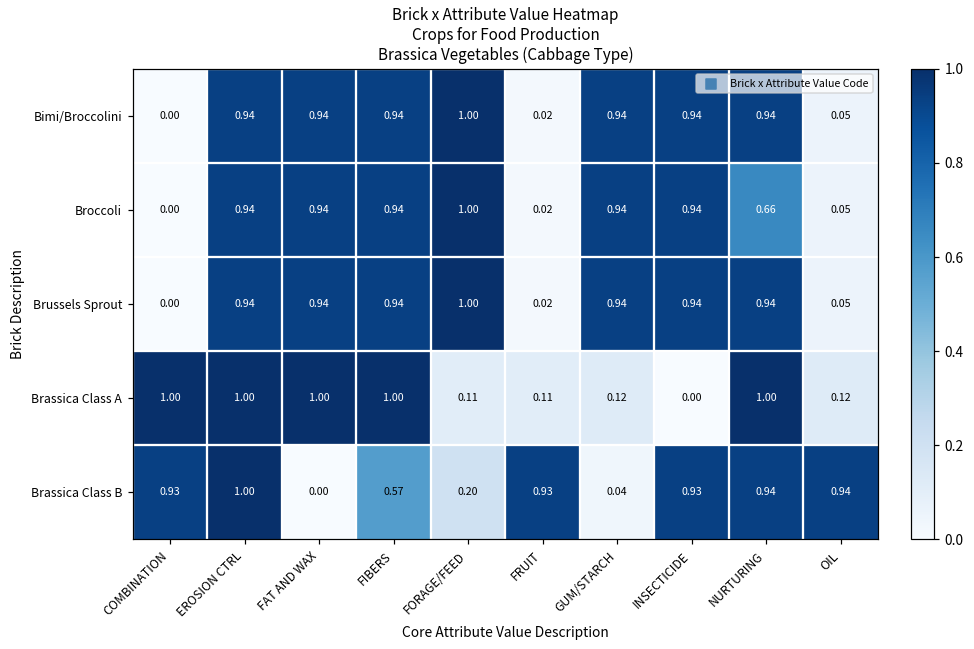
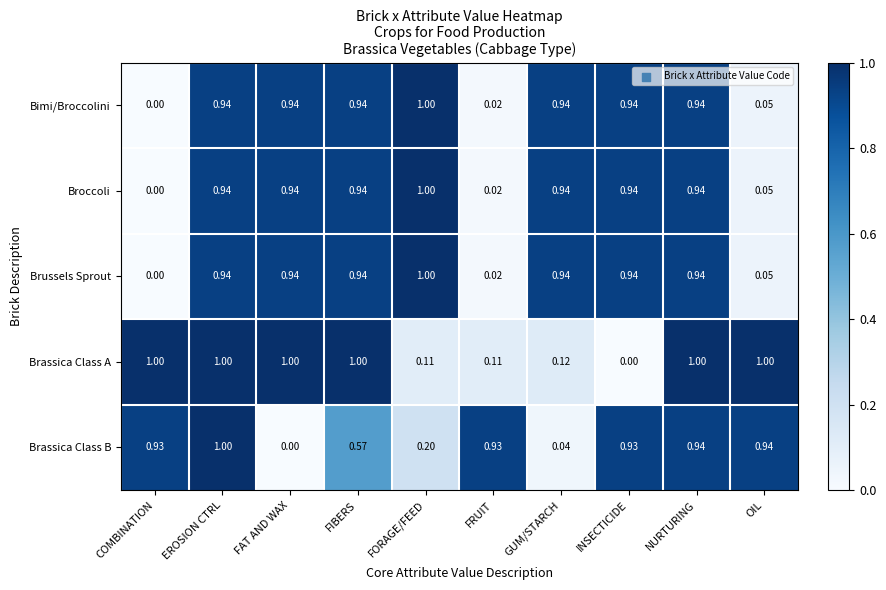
Broccoli, NURTURING: 0.66 -> 0.94
Brassica Class A, OIL: 0.12 -> 1.00
